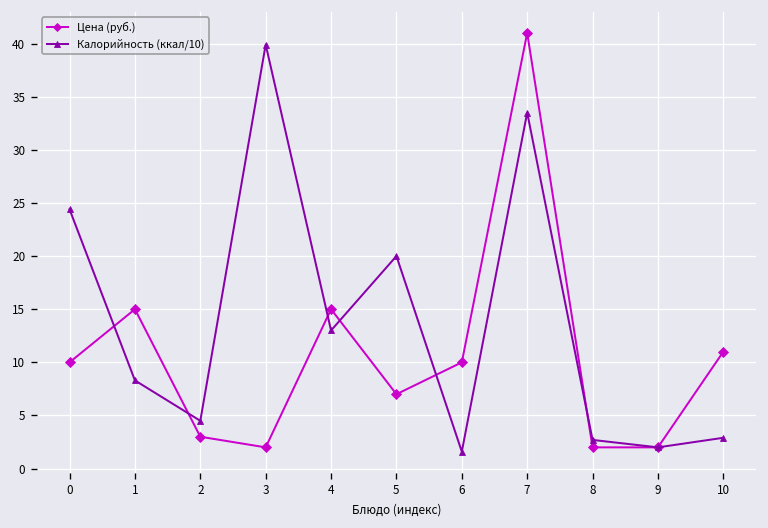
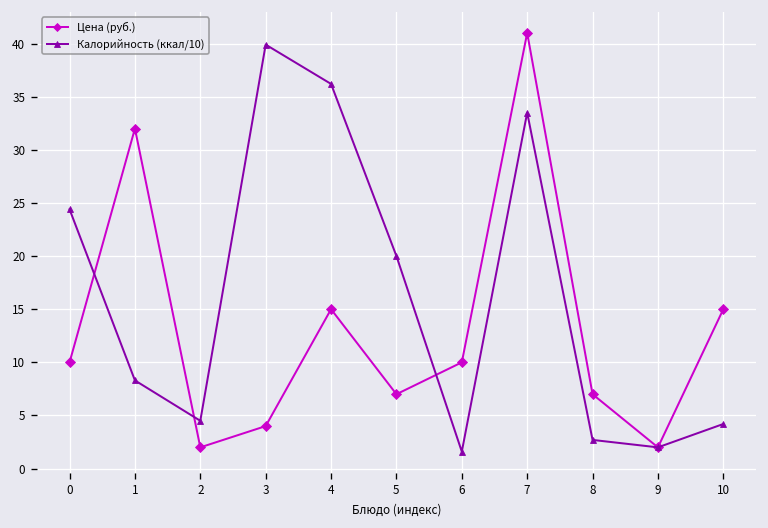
Цена (руб.), 1: 15 -> 32
Цена (руб.), 2: 3 -> 2
Цена (руб.), 3: 2 -> 4
Калорийность (ккал/10), 4: 13 -> 36
Цена (руб.), 8: 2 -> 7
Цена (руб.), 10: 11 -> 15
Калорийность (ккал/10), 10: 3 -> 4
